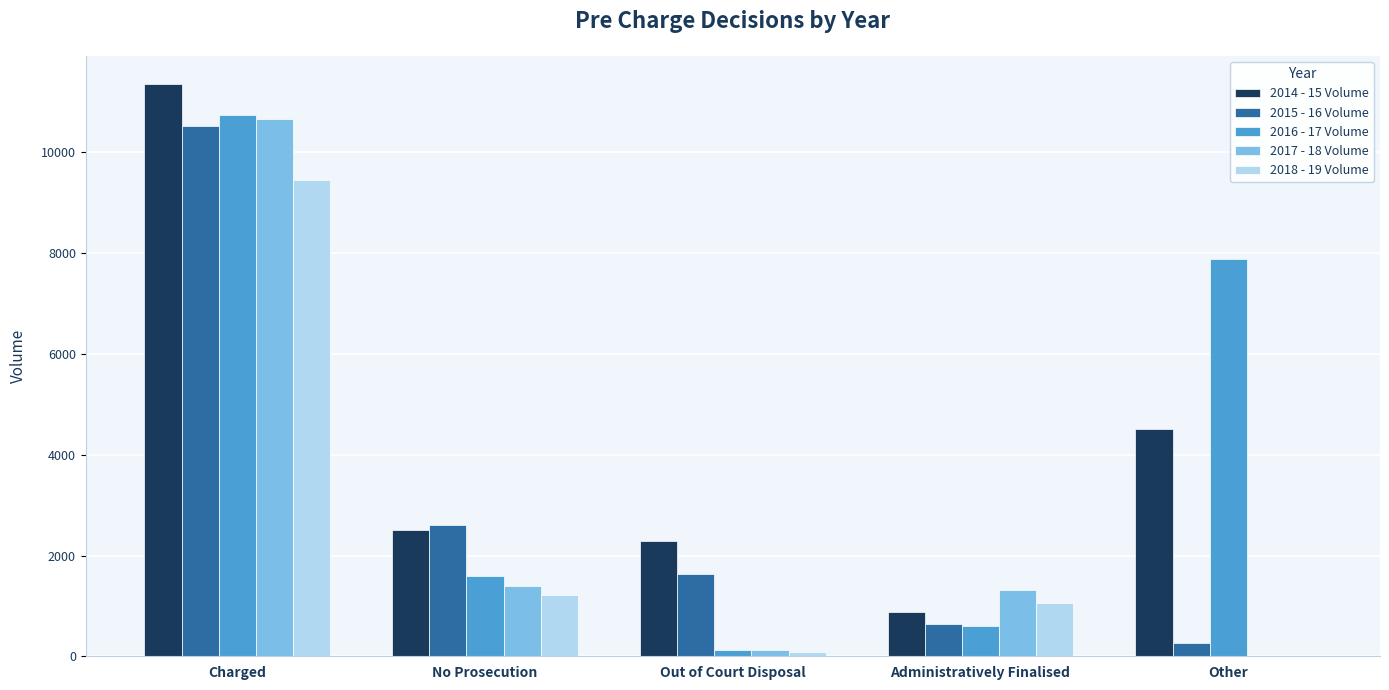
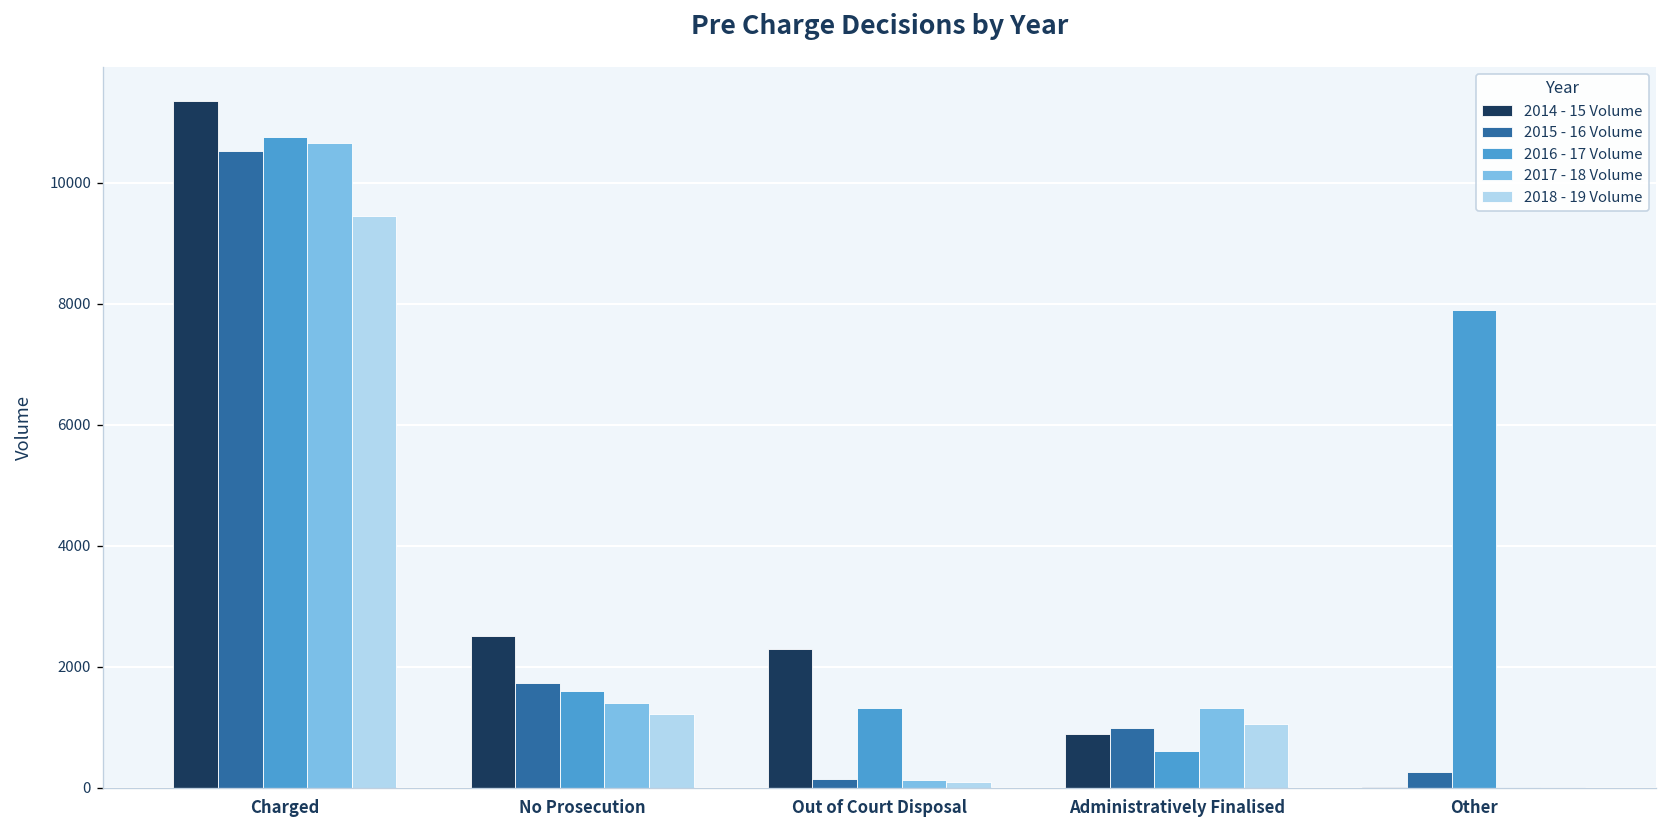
2015 - 16 Volume, No Prosecution: 2600 -> 1700
2015 - 16 Volume, Out of Court Disposal: 1600 -> 100
2016 - 17 Volume, Out of Court Disposal: 100 -> 1300
2015 - 16 Volume, Administratively Finalised: 600 -> 1000
2014 - 15 Volume, Other: 4500 -> 0
